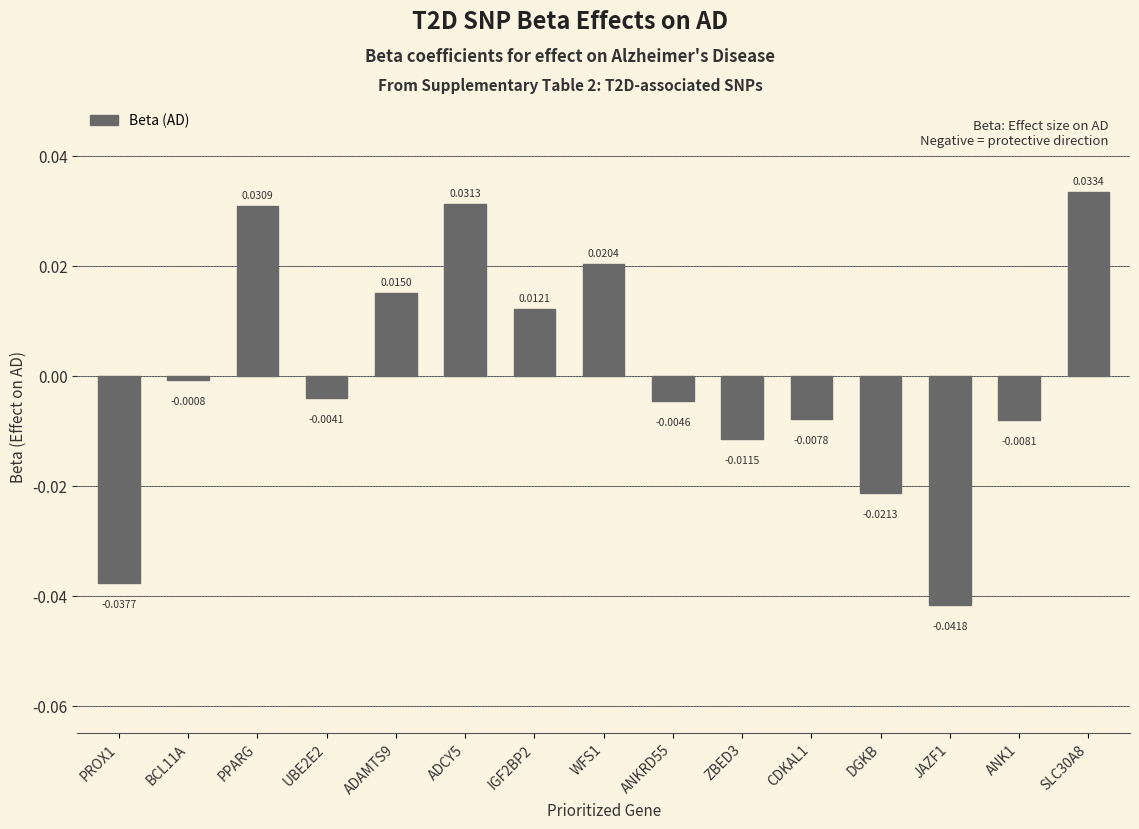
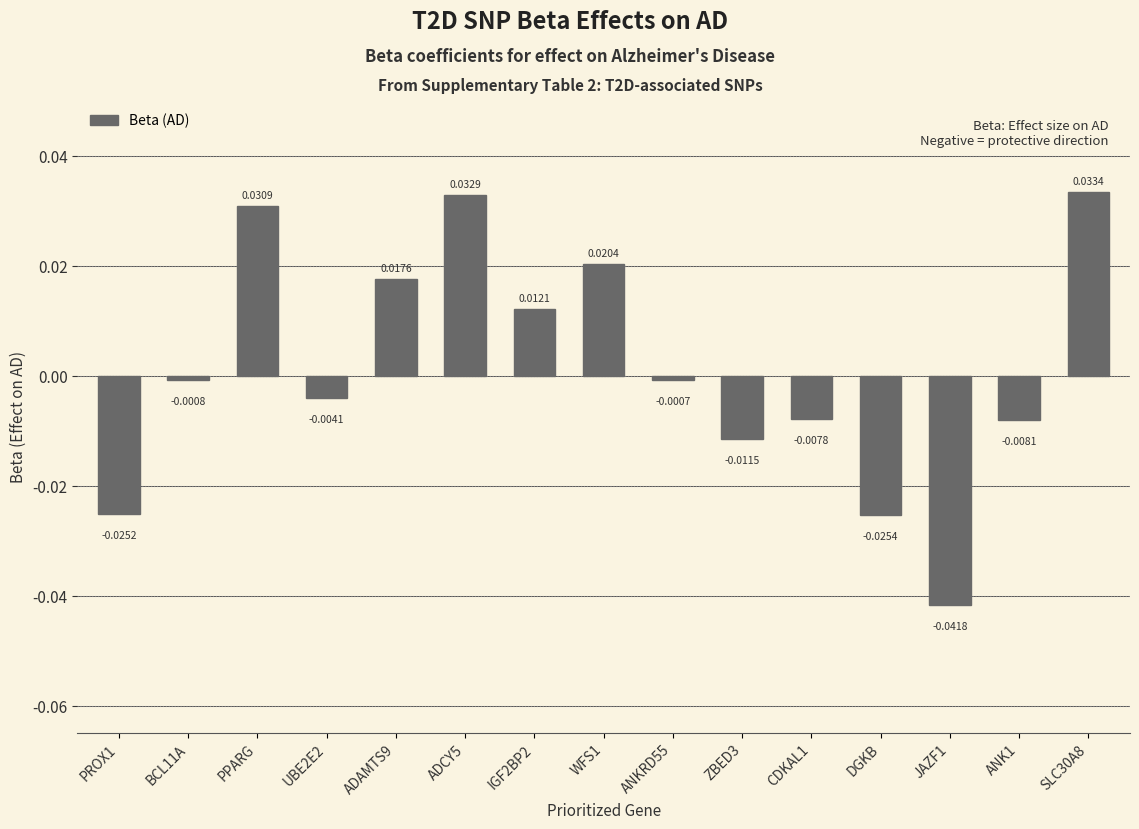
PROX1: -0.0377 -> -0.0252
ADAMTS9: 0.0150 -> 0.0176
ADCY5: 0.0313 -> 0.0329
ANKRD55: -0.0046 -> -0.0007
DGKB: -0.0213 -> -0.0254
